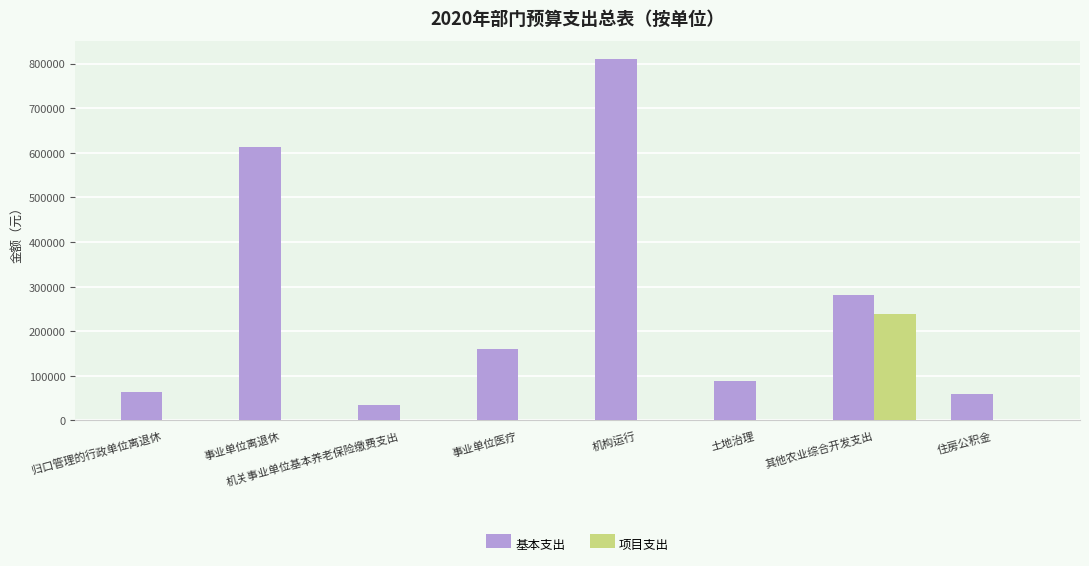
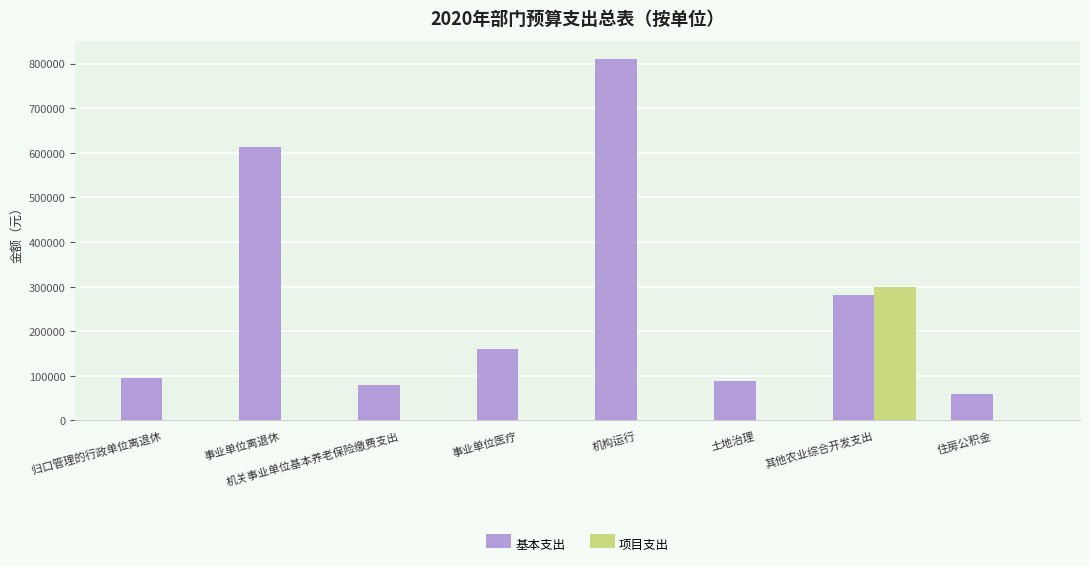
基本支出, 归口管理的行政单位离退休: 60000 -> 100000
基本支出, 机关事业单位基本养老保险缴费支出: 30000 -> 80000
项目支出, 其他农业综合开发支出: 240000 -> 300000
